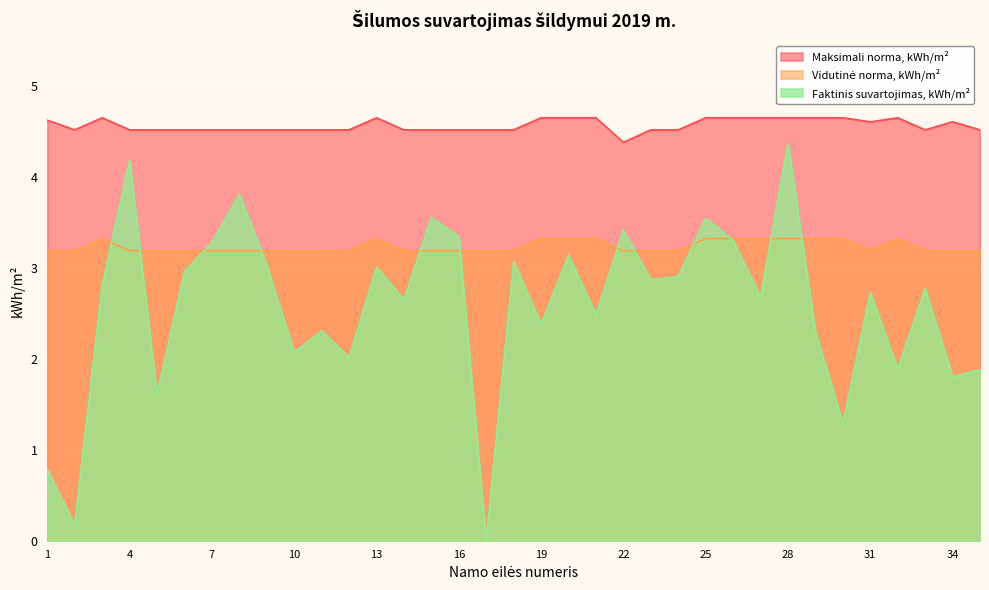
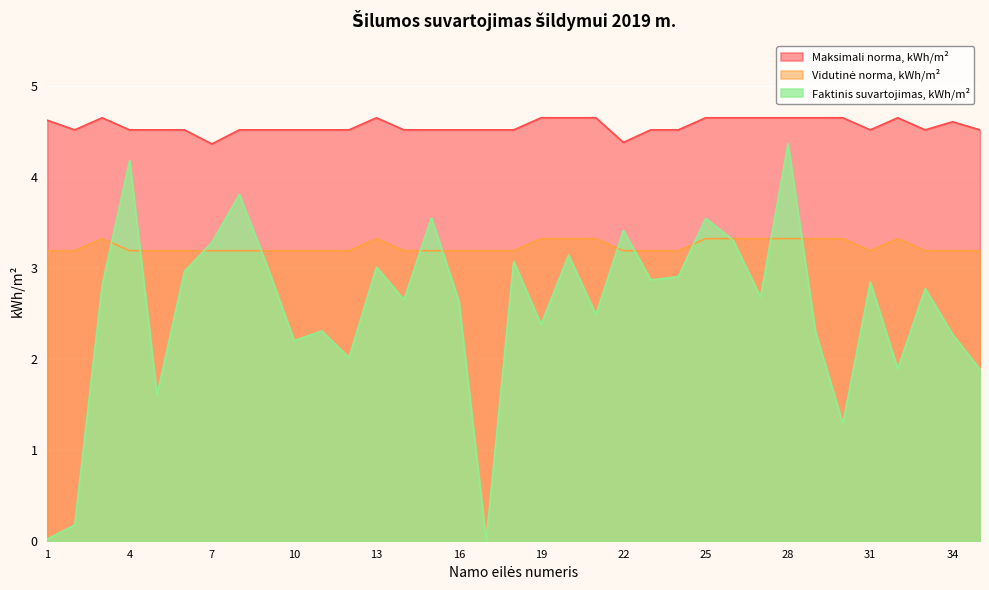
Faktinis suvartojimas, kWh/m², 1: 0.8 -> 0.0
Maksimali norma, kWh/m², 7: 4.5 -> 4.4
Faktinis suvartojimas, kWh/m², 10: 2.1 -> 2.2
Faktinis suvartojimas, kWh/m², 16: 3.3 -> 2.6
Maksimali norma, kWh/m², 31: 4.6 -> 4.5
Faktinis suvartojimas, kWh/m², 31: 2.7 -> 2.8
Faktinis suvartojimas, kWh/m², 34: 1.8 -> 2.3
